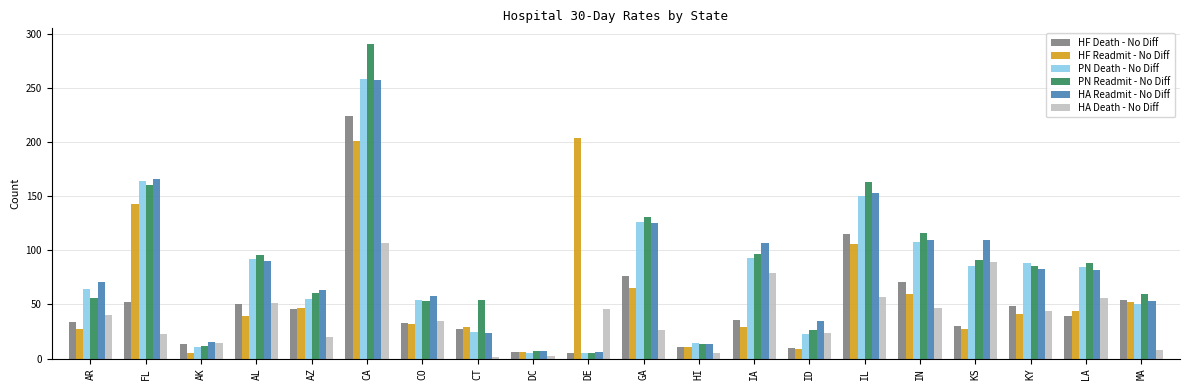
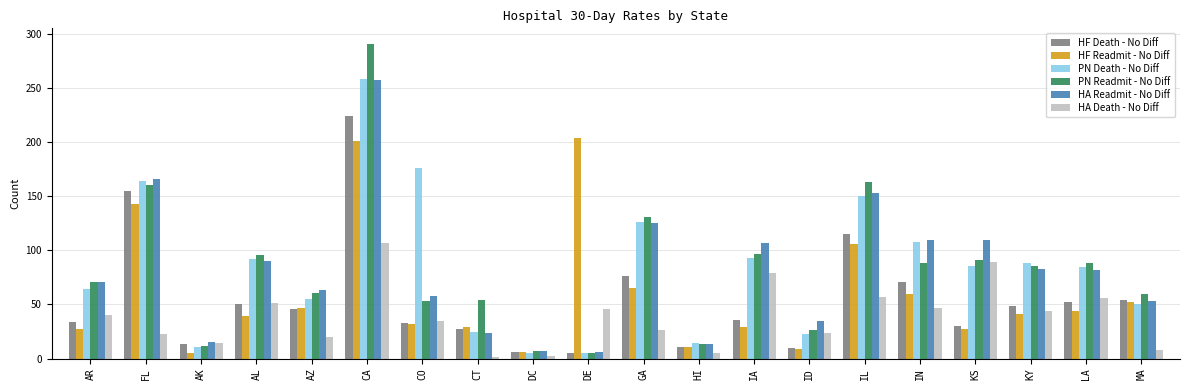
PN Readmit - No Diff, AR: 56 -> 71
HF Death - No Diff, FL: 52 -> 155
PN Death - No Diff, CO: 54 -> 176
PN Readmit - No Diff, IN: 116 -> 88
HF Death - No Diff, LA: 39 -> 52
